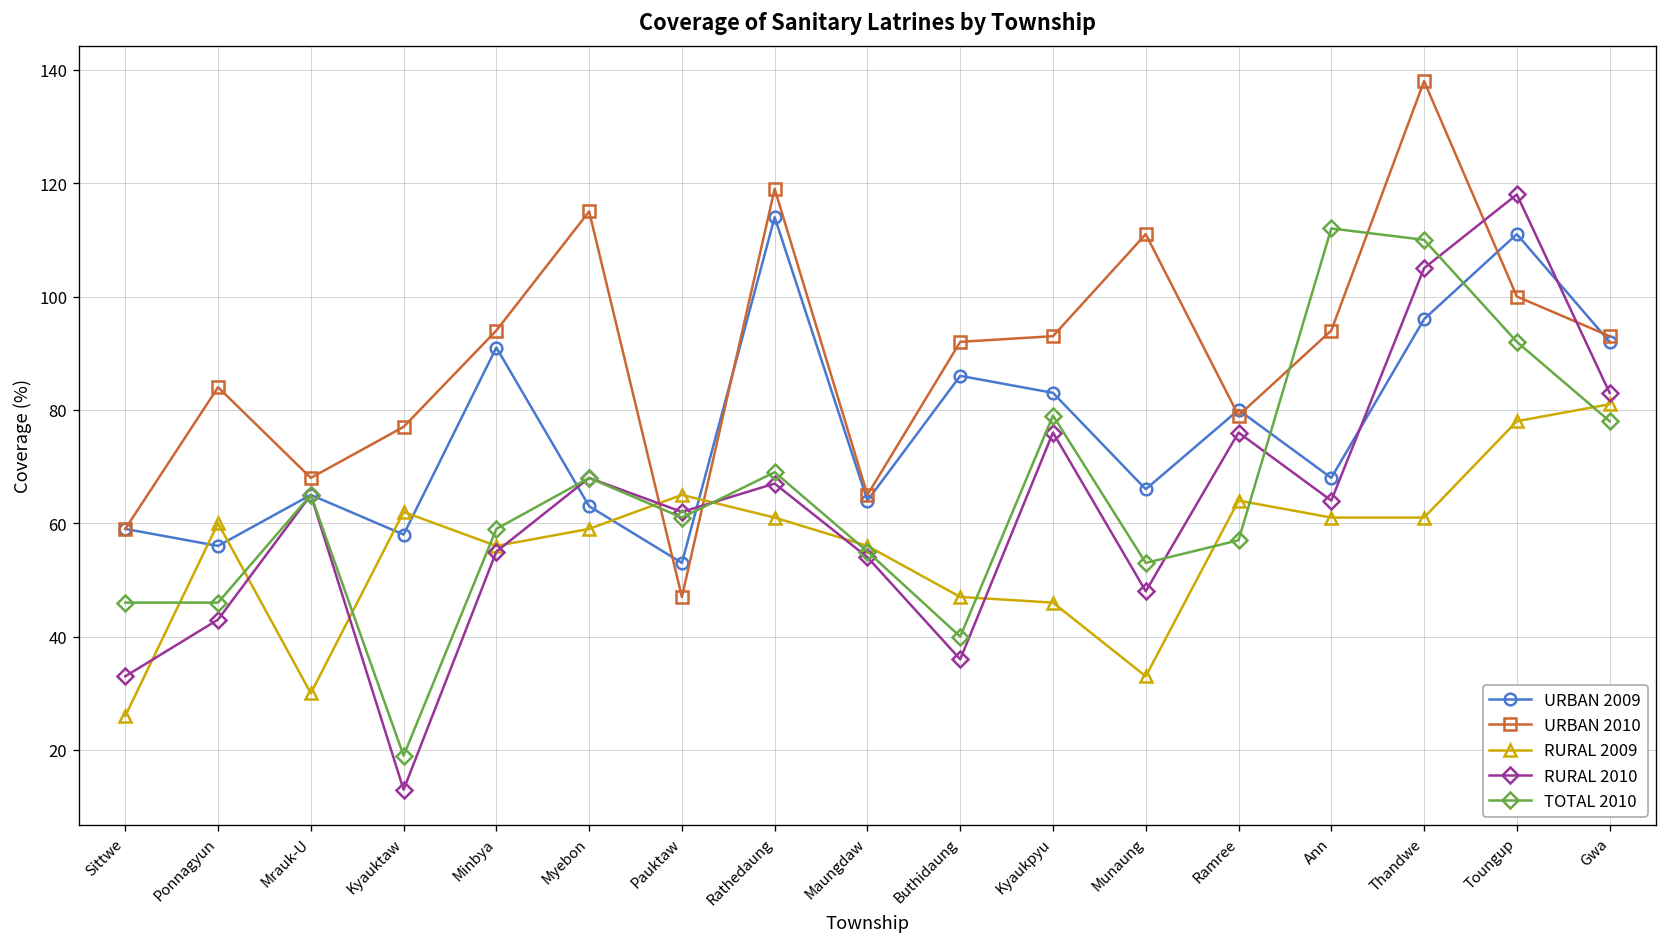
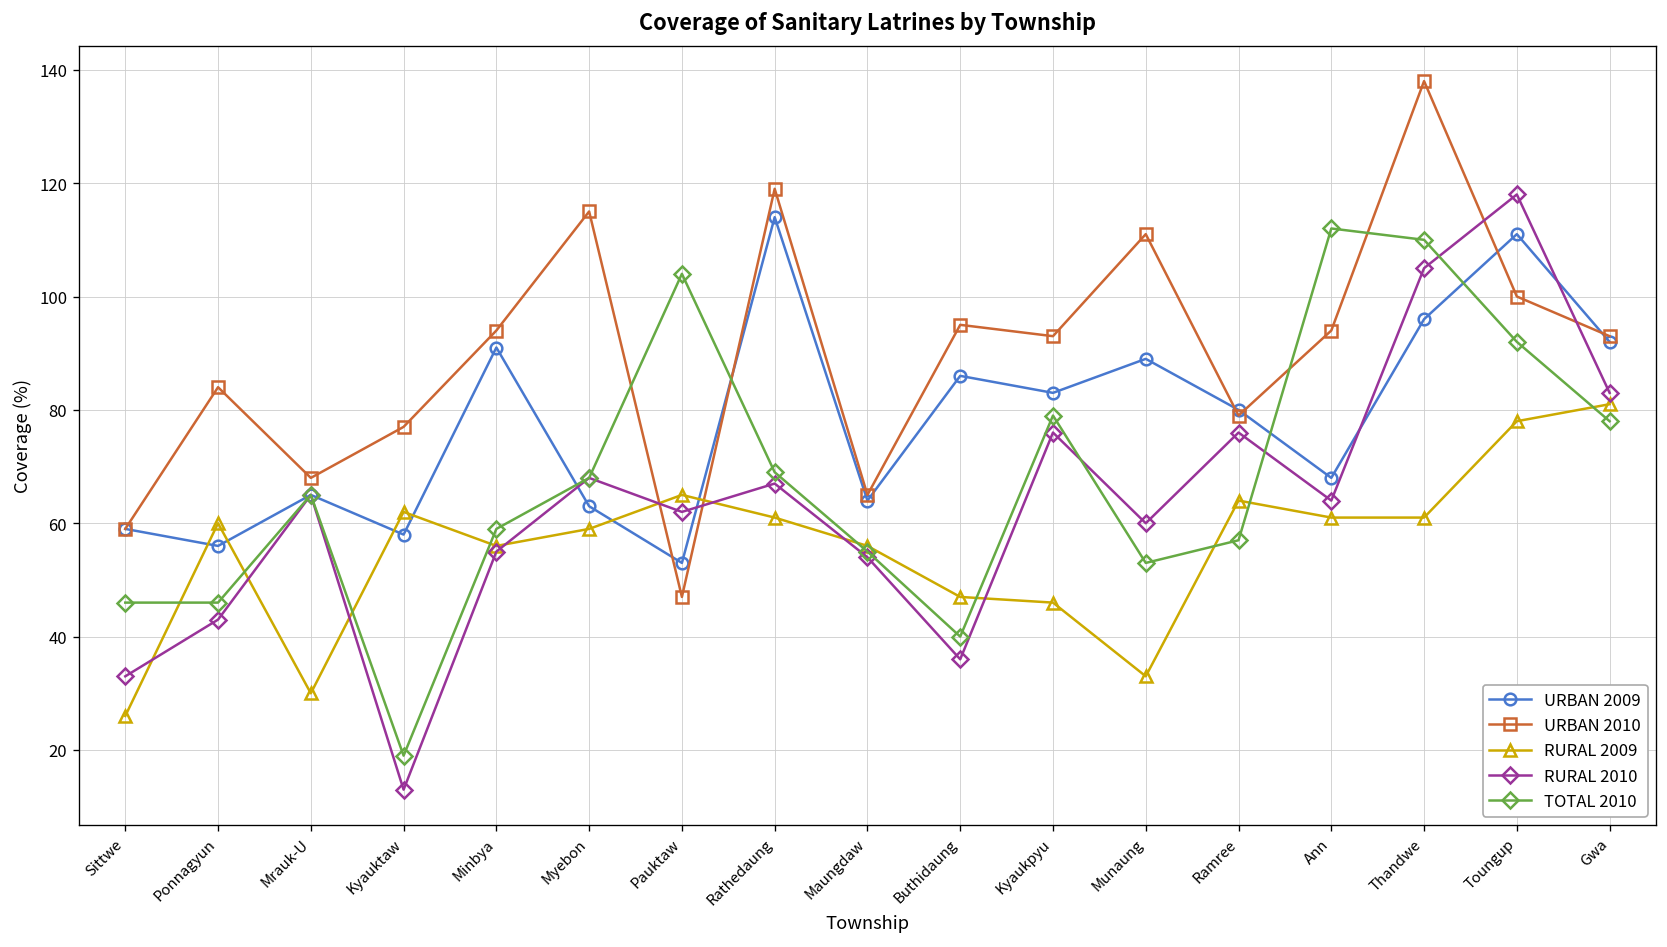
TOTAL 2010, Pauktaw: 61 -> 104
URBAN 2010, Buthidaung: 92 -> 95
URBAN 2009, Munaung: 66 -> 89
RURAL 2010, Munaung: 48 -> 60
